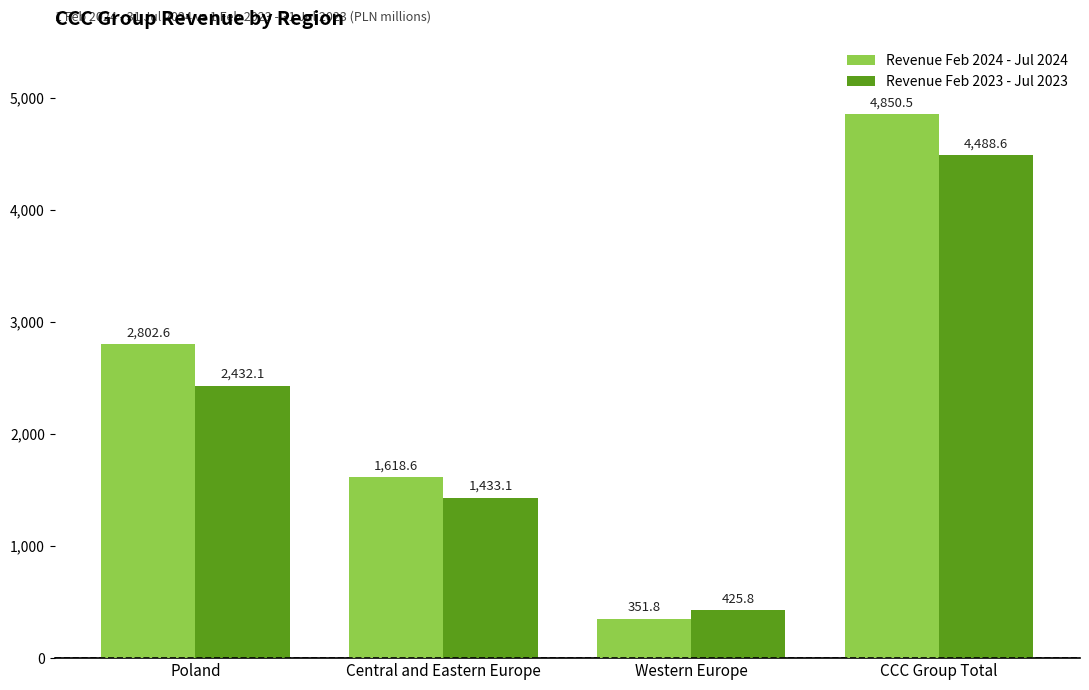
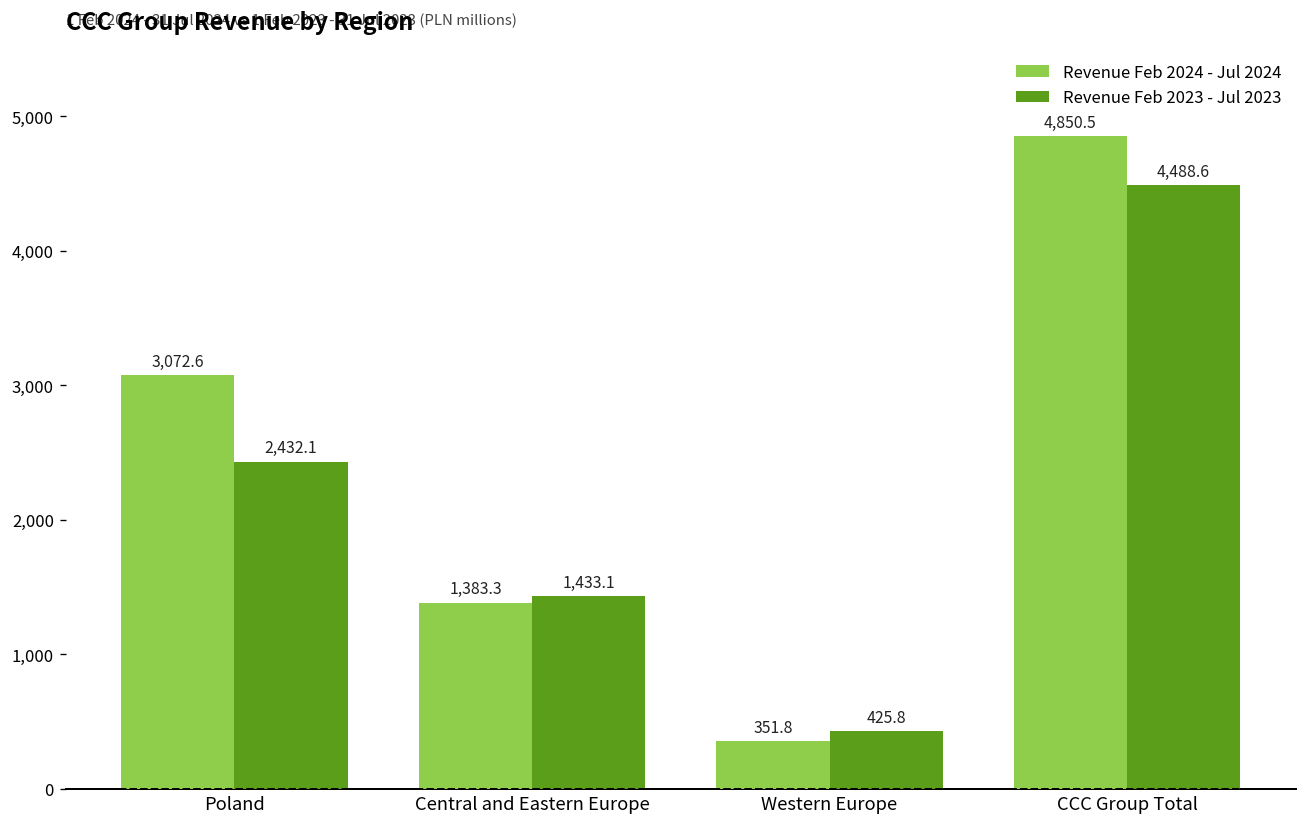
Revenue Feb 2024 - Jul 2024, Poland: 2,802.6 -> 3,072.6
Revenue Feb 2024 - Jul 2024, Central and Eastern Europe: 1,618.6 -> 1,383.3
